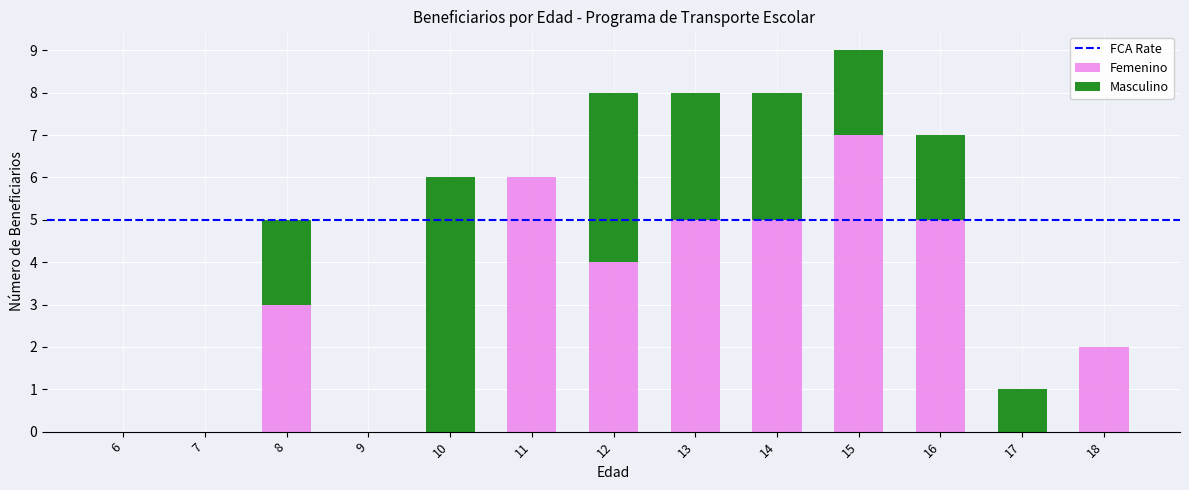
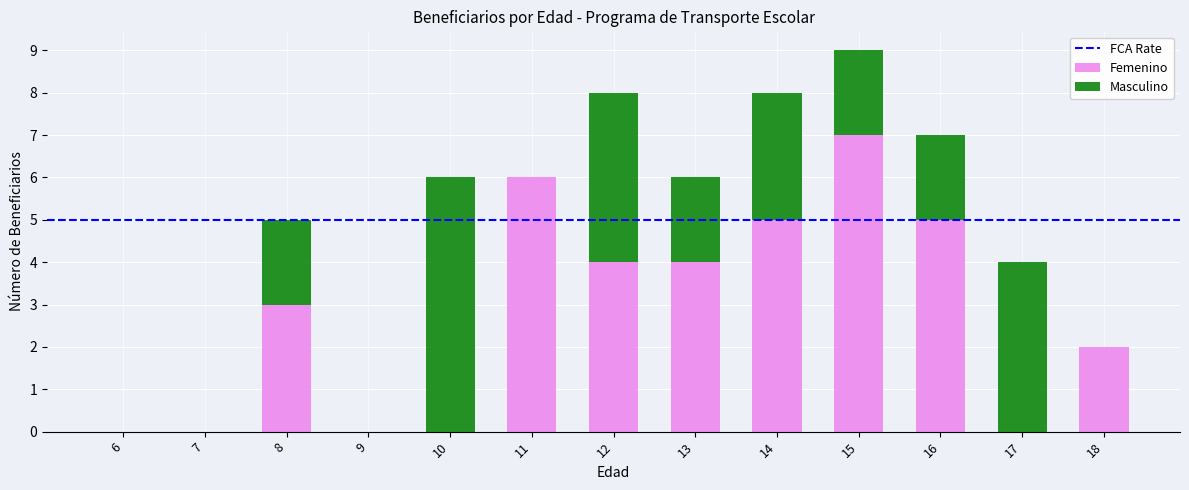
Femenino, 13: 5 -> 4
Masculino, 13: 3 -> 2
Masculino, 17: 1 -> 4
